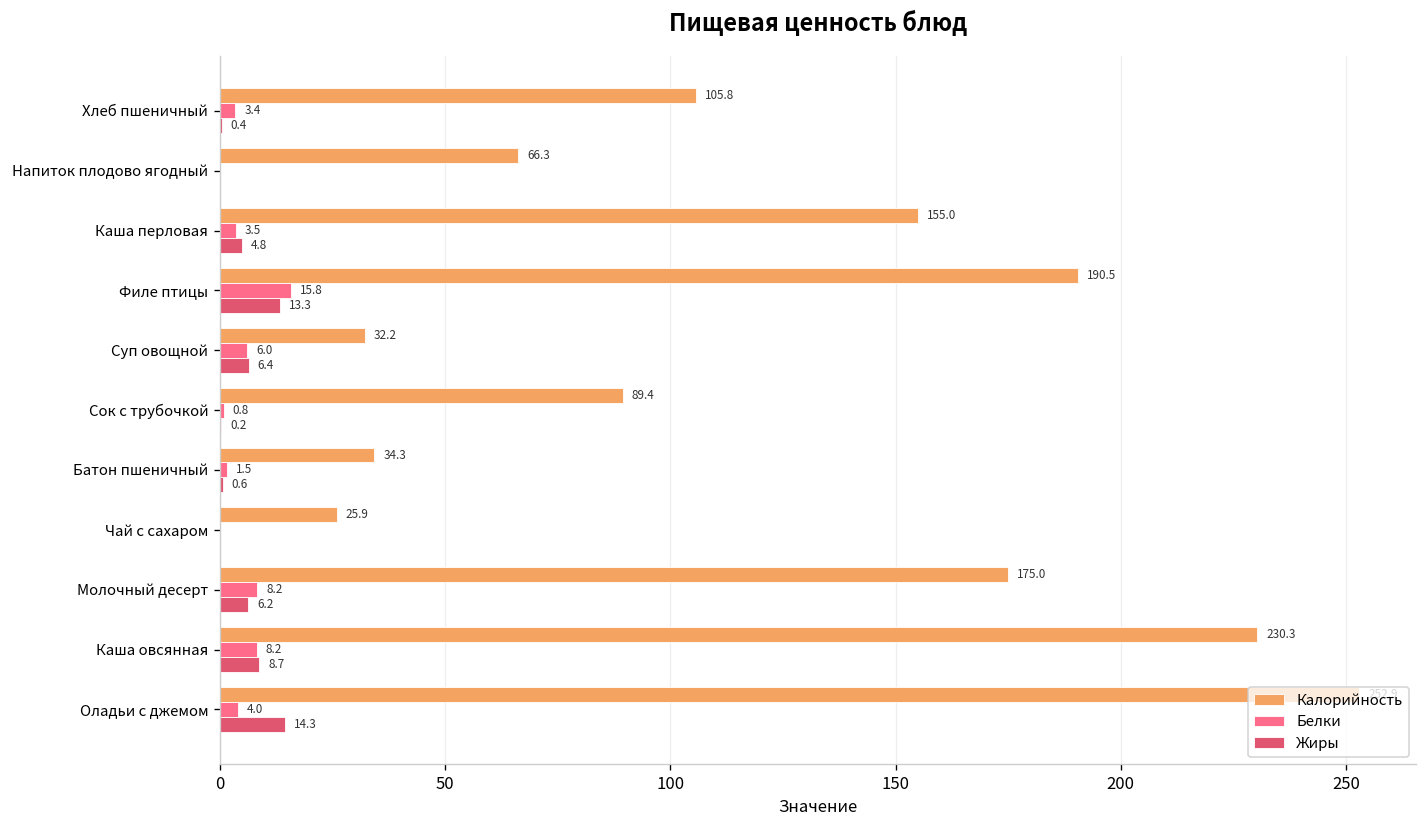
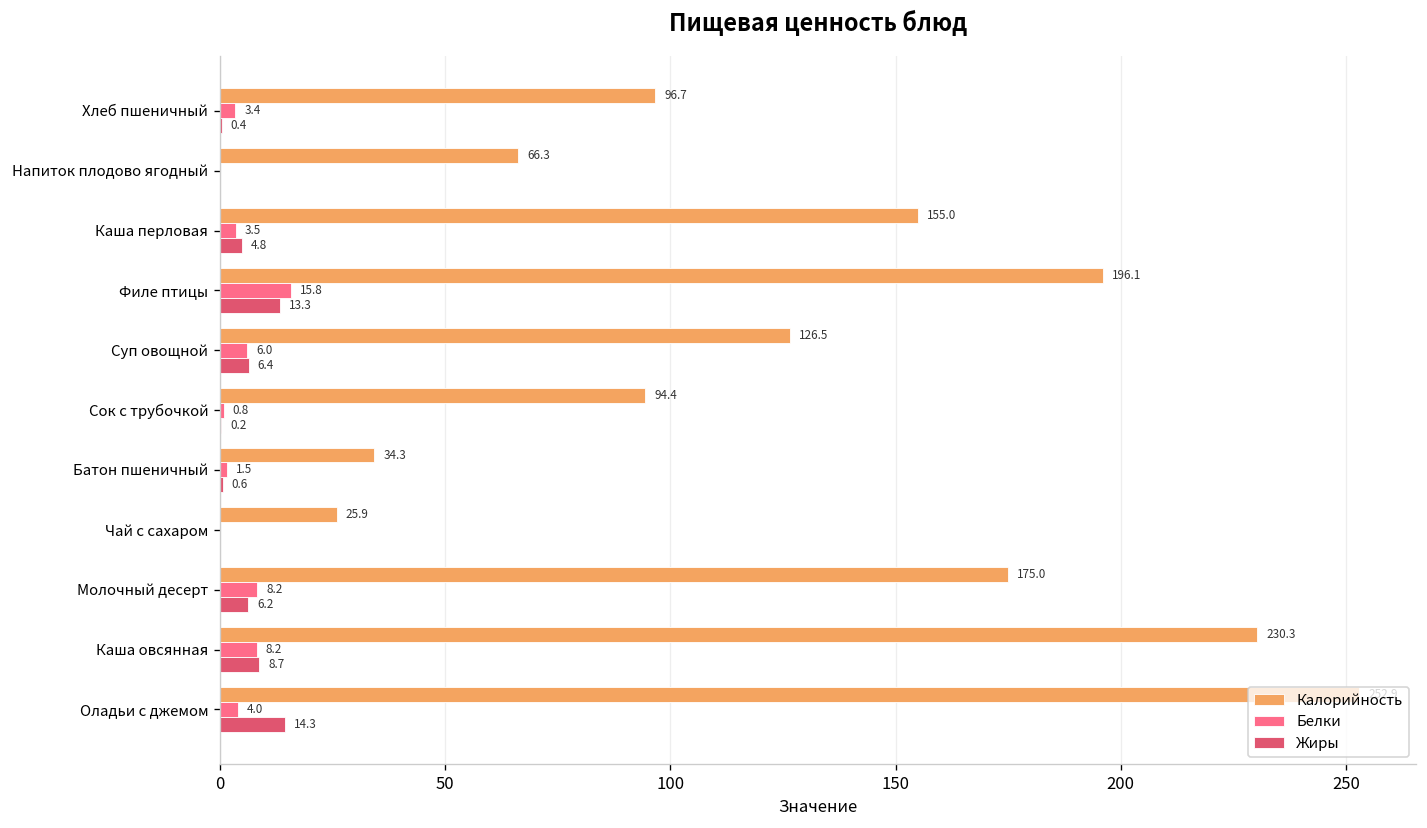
Калорийность, Хлеб пшеничный: 105.8 -> 96.7
Калорийность, Филе птицы: 190.5 -> 196.1
Калорийность, Суп овощной: 32.2 -> 126.5
Калорийность, Сок с трубочкой: 89.4 -> 94.4
